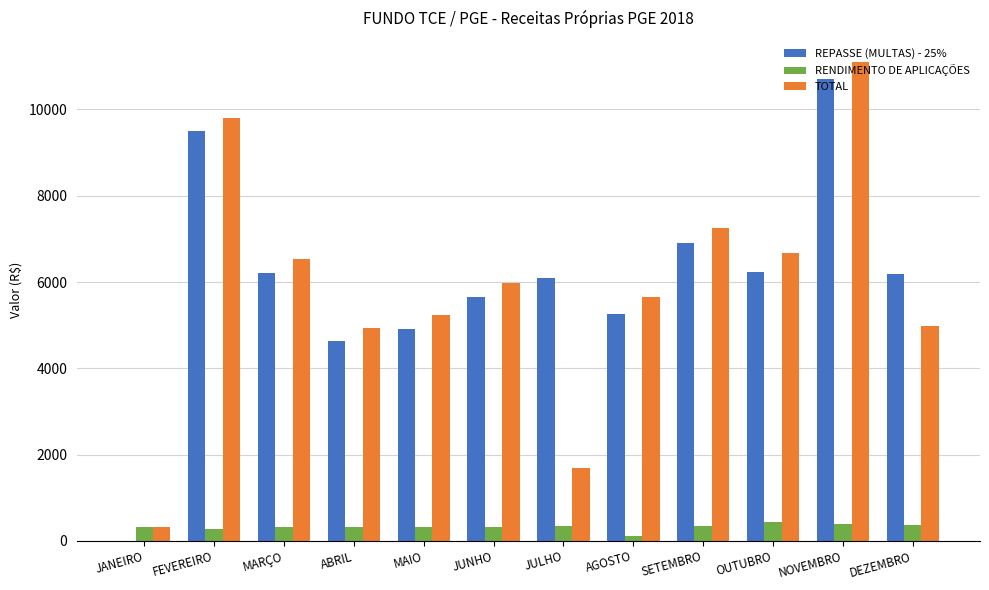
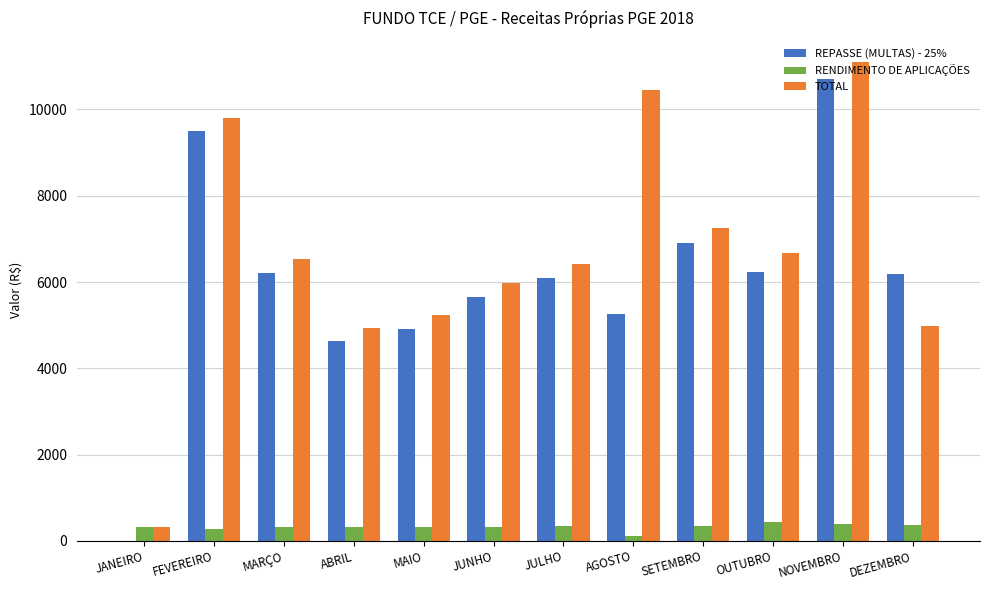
TOTAL, JULHO: 1700 -> 6400
TOTAL, AGOSTO: 5700 -> 10400
